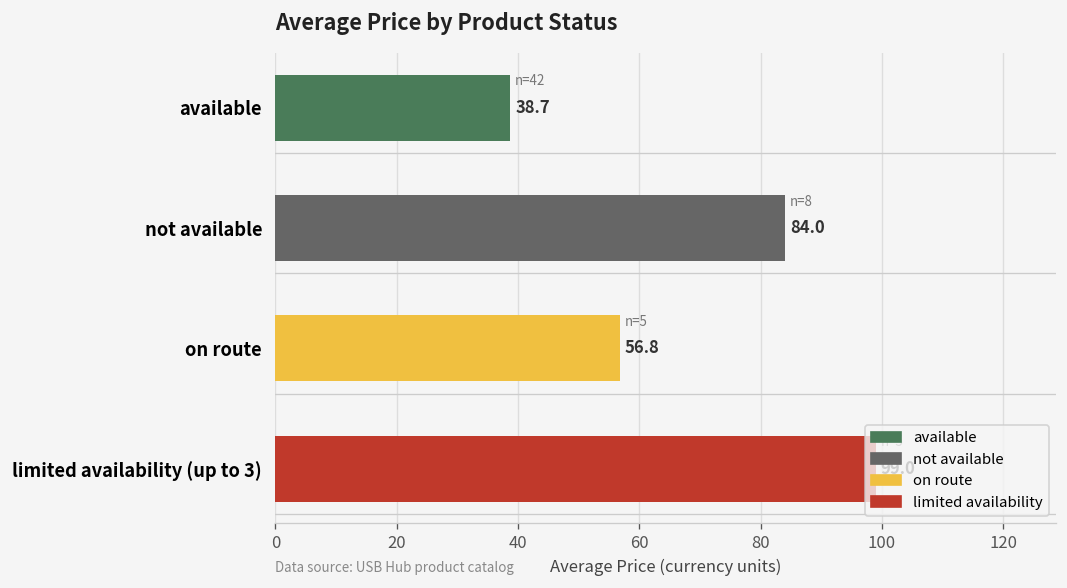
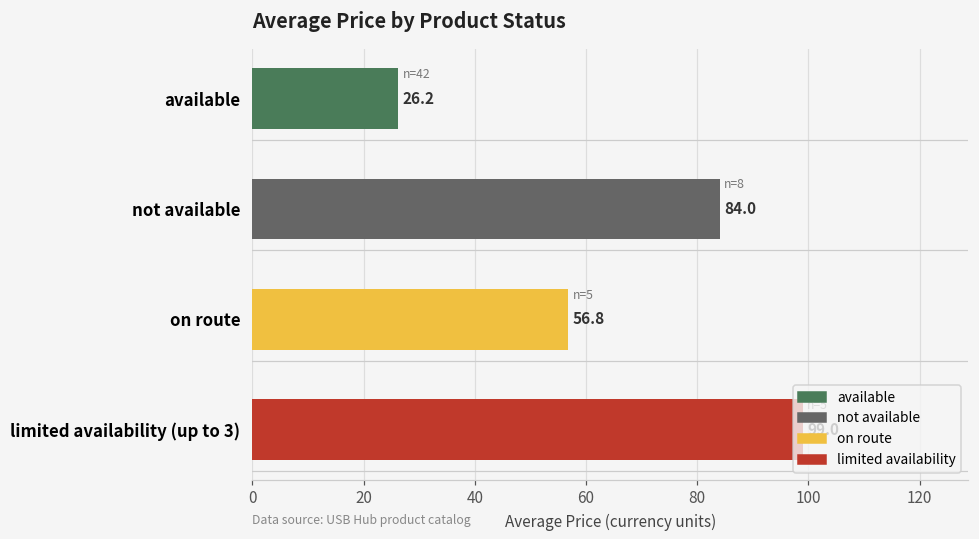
available: 38.7 -> 26.2
